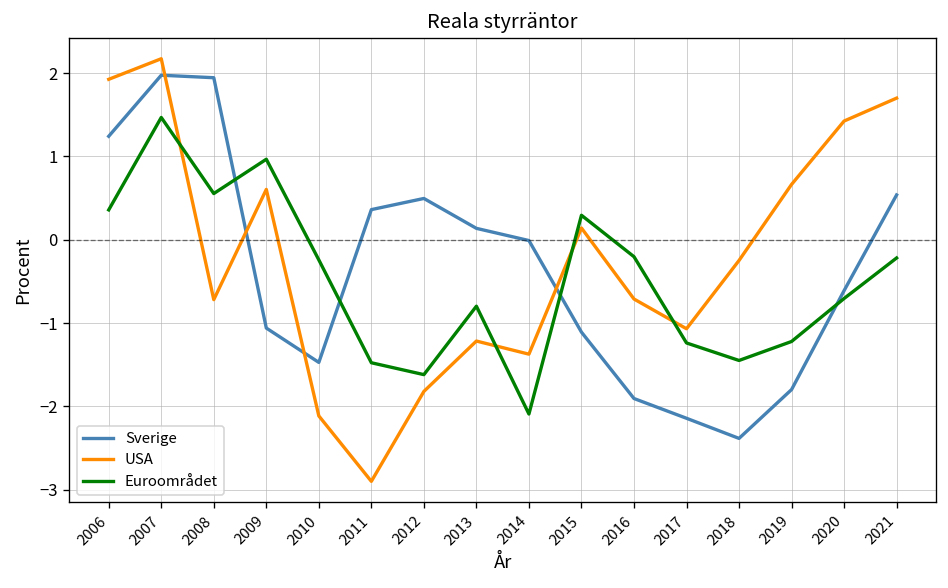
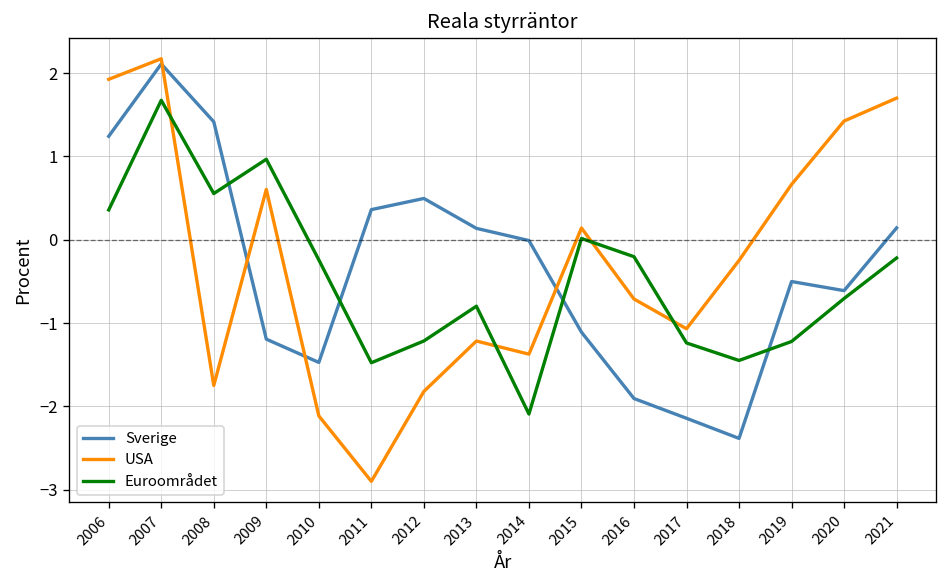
Sverige, 2007: 2.0 -> 2.1
Euroområdet, 2007: 1.5 -> 1.7
Sverige, 2008: 1.9 -> 1.4
USA, 2008: -0.7 -> -1.7
Sverige, 2009: -1.1 -> -1.2
Euroområdet, 2012: -1.6 -> -1.2
Euroområdet, 2015: 0.3 -> 0.0
Sverige, 2019: -1.8 -> -0.5
Sverige, 2021: 0.5 -> 0.1
